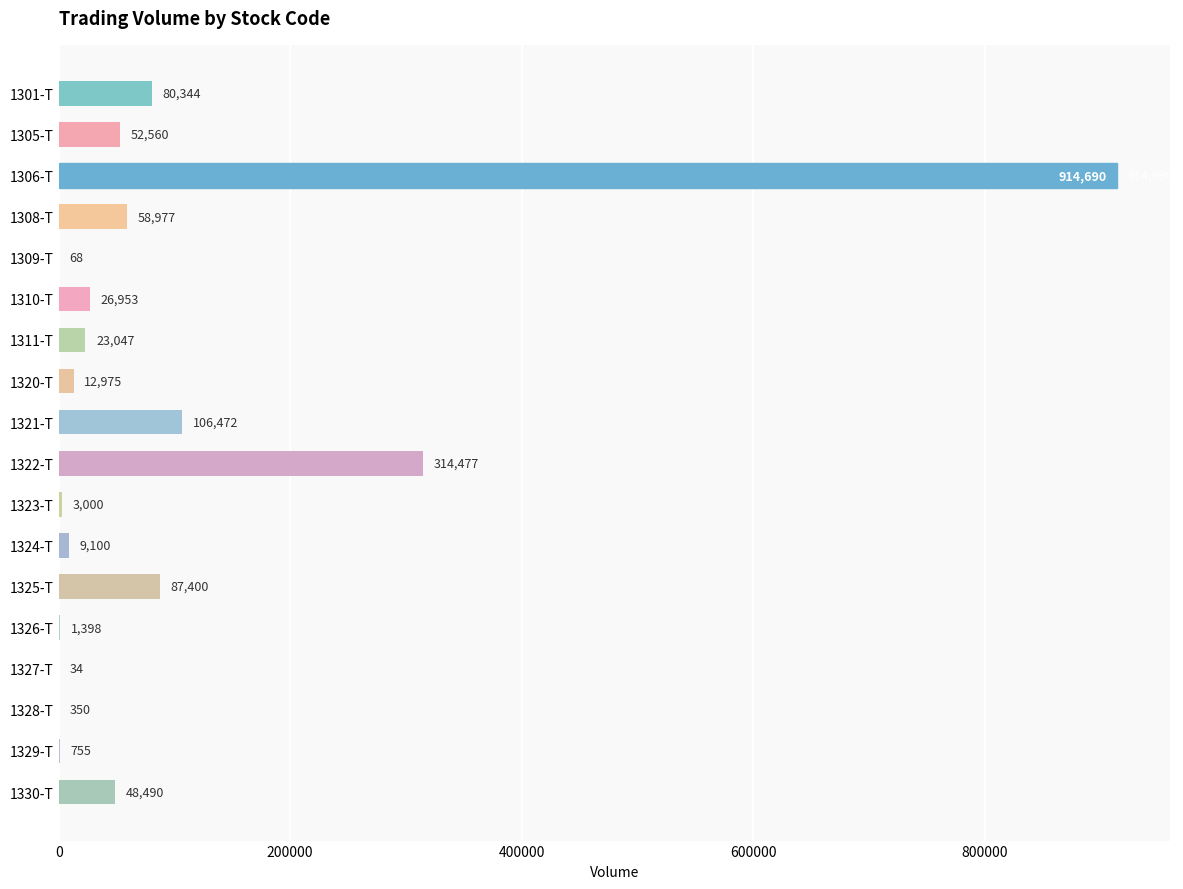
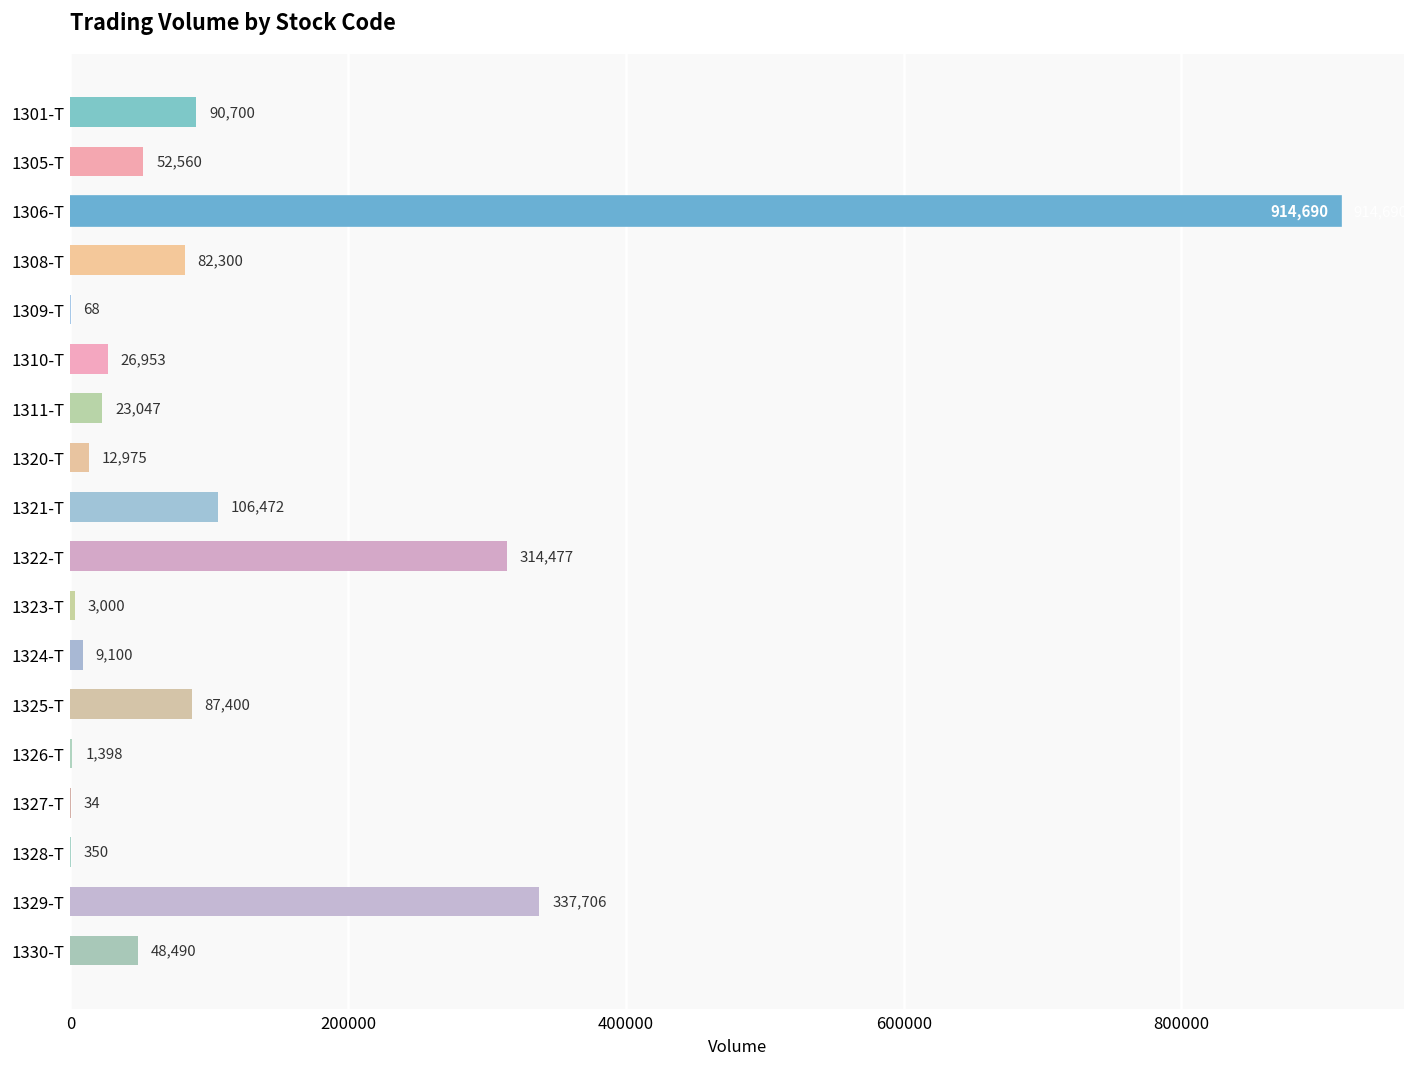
1301-T: 80,344 -> 90,700
1308-T: 58,977 -> 82,300
1329-T: 755 -> 337,706
